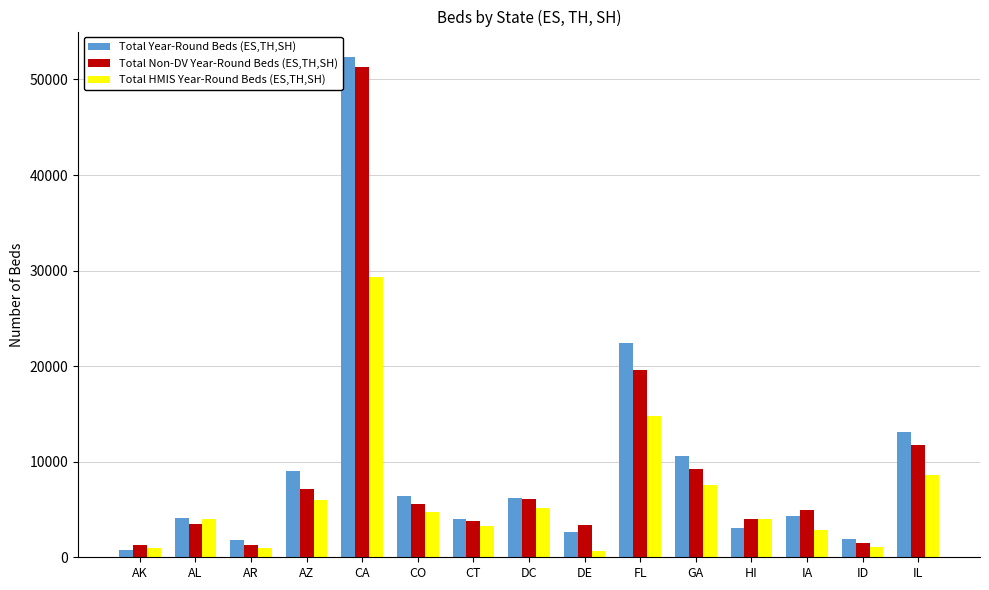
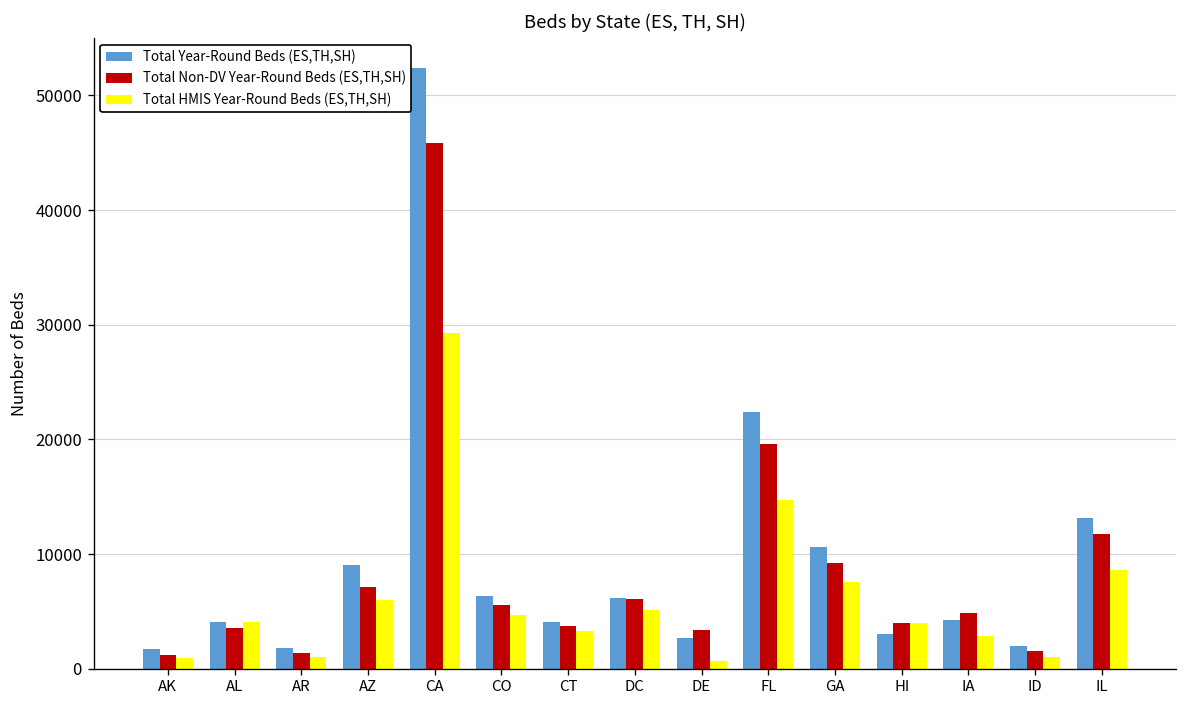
Total Year-Round Beds (ES,TH,SH), AK: 1000 -> 2000
Total Non-DV Year-Round Beds (ES,TH,SH), CA: 51000 -> 46000
